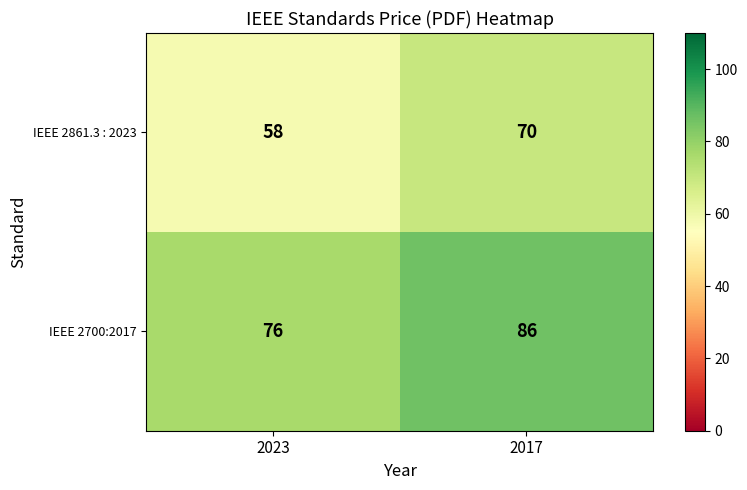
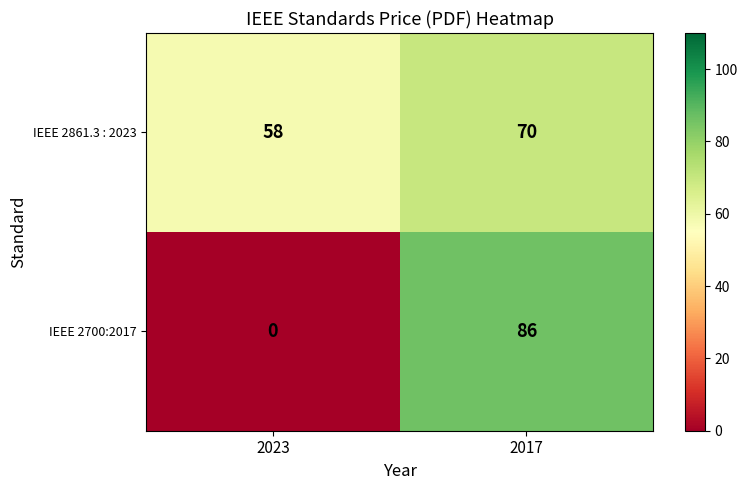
IEEE 2700:2017, 2023: 76 -> 0
